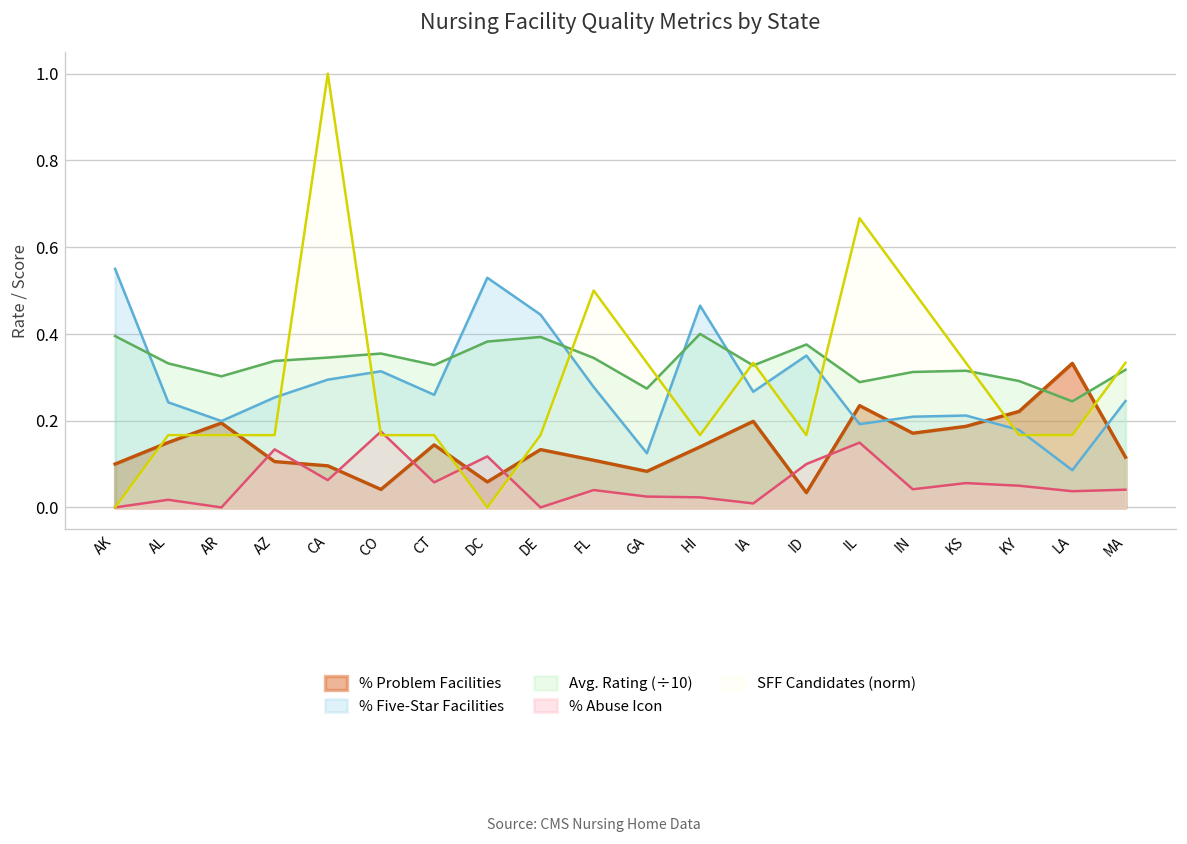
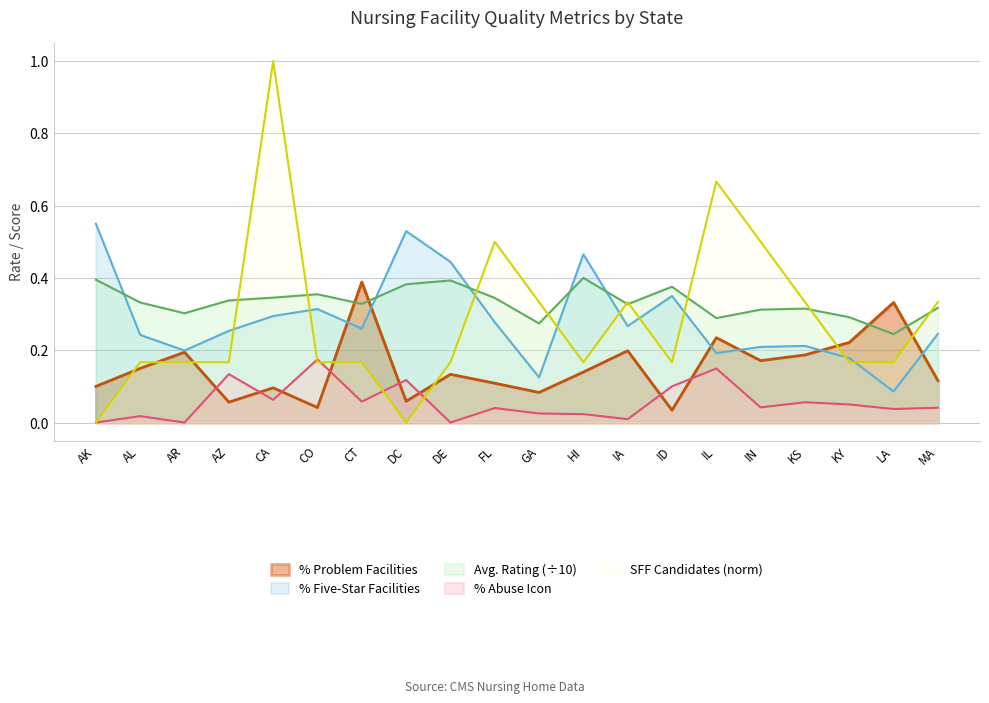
% Problem Facilities, AZ: 0.11 -> 0.06
% Problem Facilities, CT: 0.14 -> 0.39
